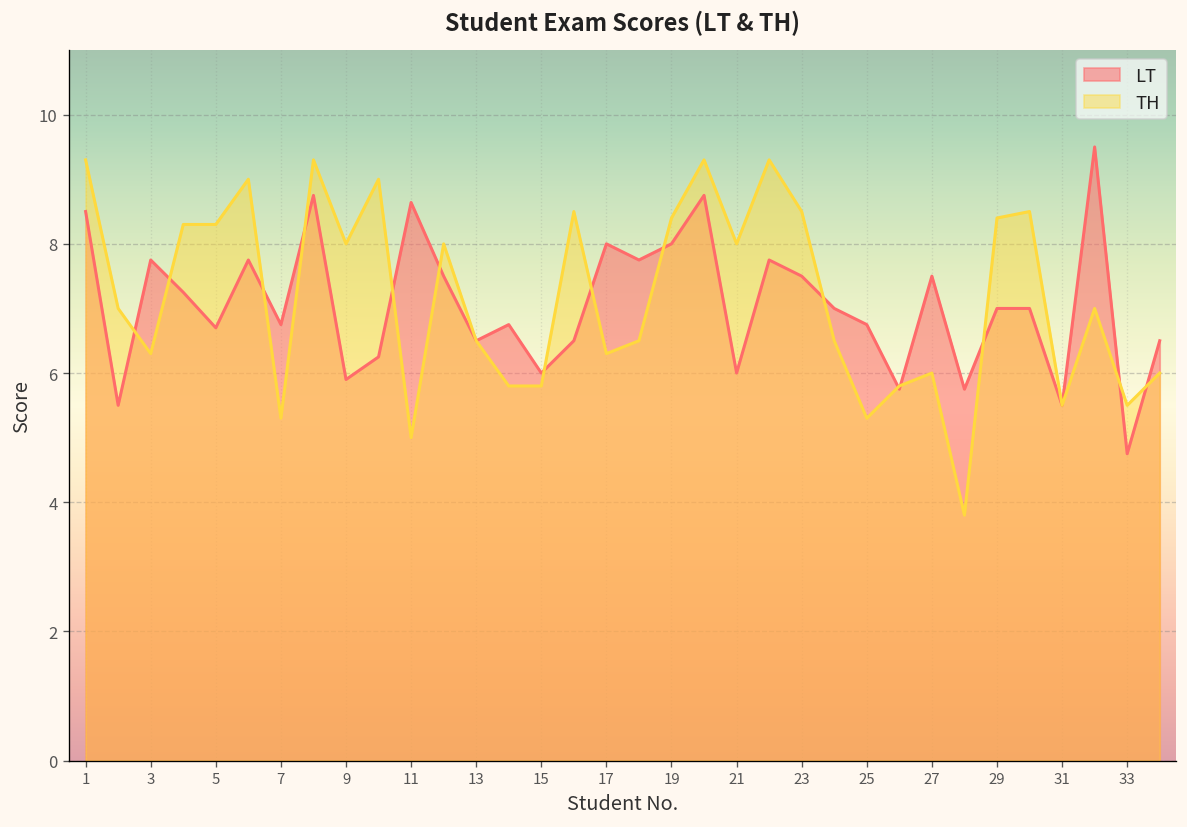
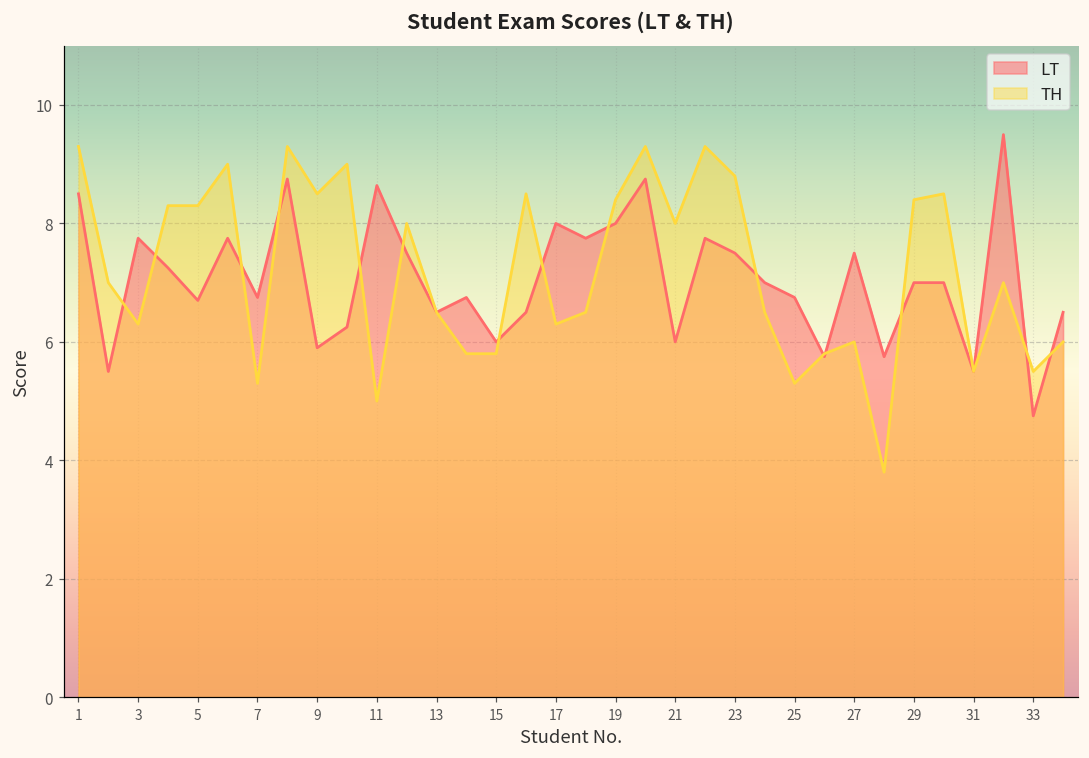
TH, 9: 8.0 -> 8.5
TH, 23: 8.5 -> 8.8
